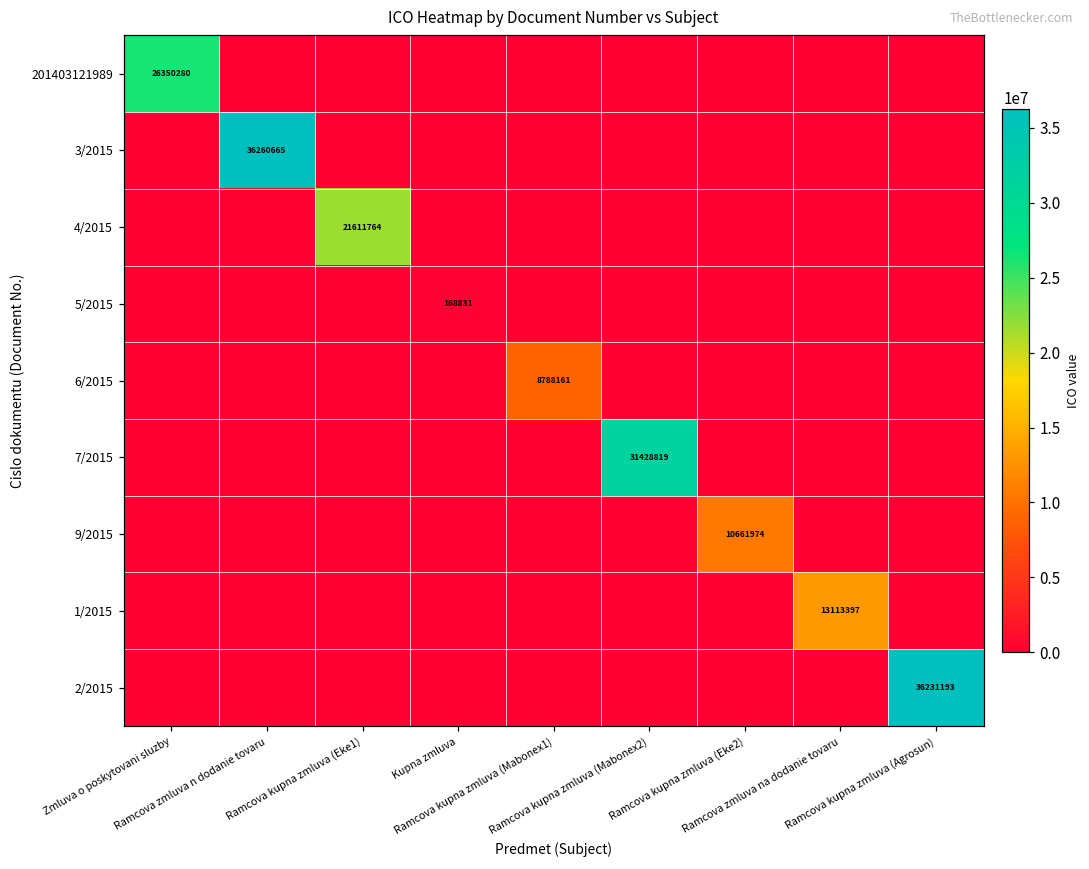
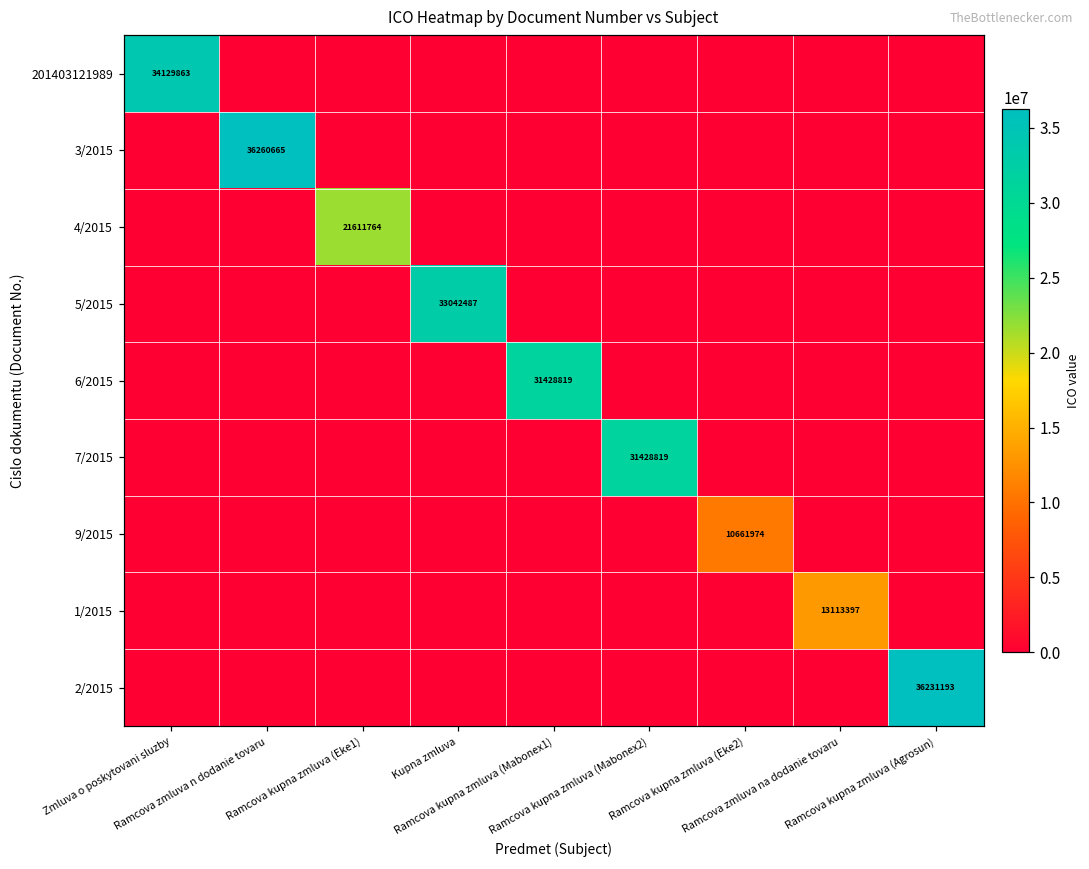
201403121989, Zmluva o poskytovani sluzby: 26350280 -> 34129863
5/2015, Kupna zmluva: 168831 -> 33042487
6/2015, Ramcova kupna zmluva (Mabonex1): 8788161 -> 31428819
